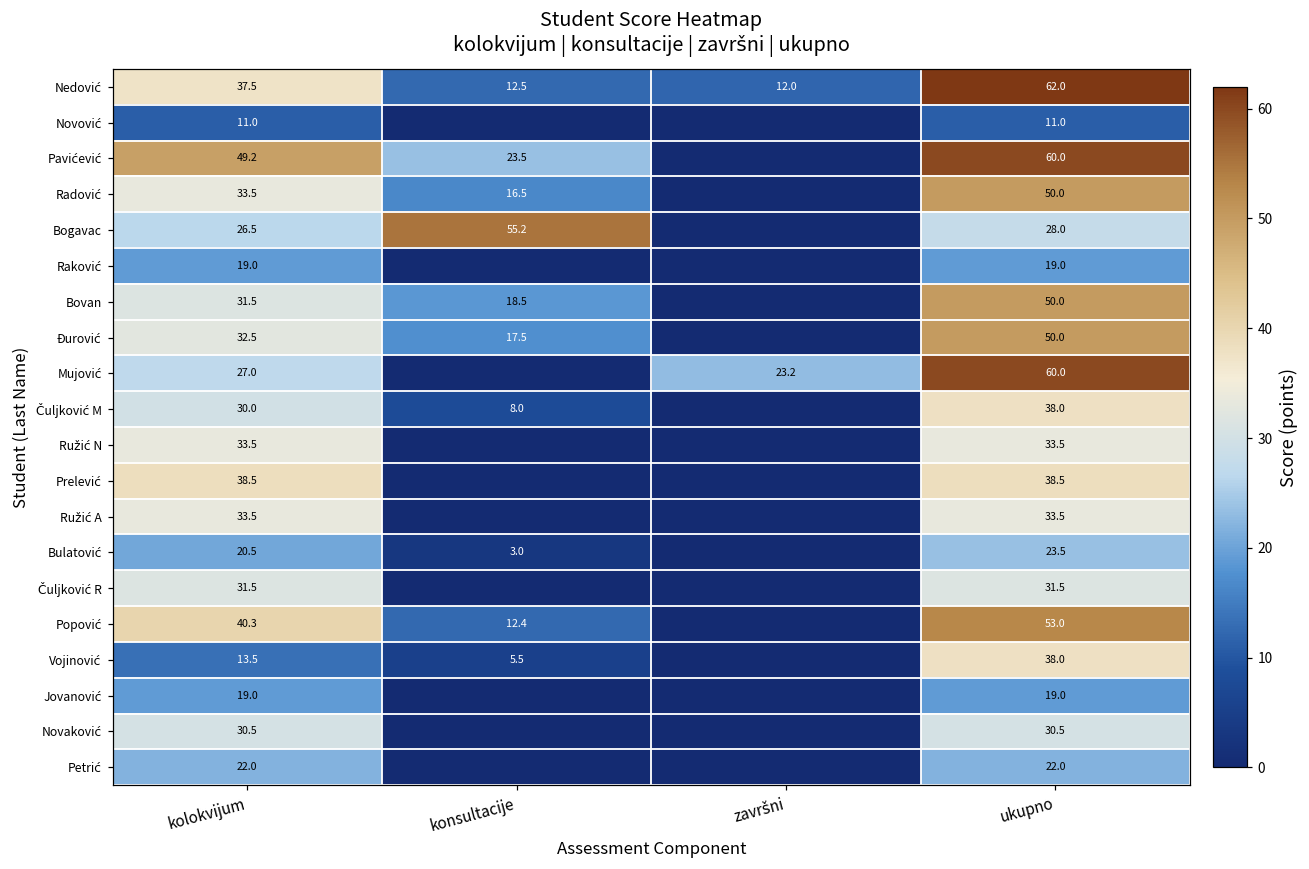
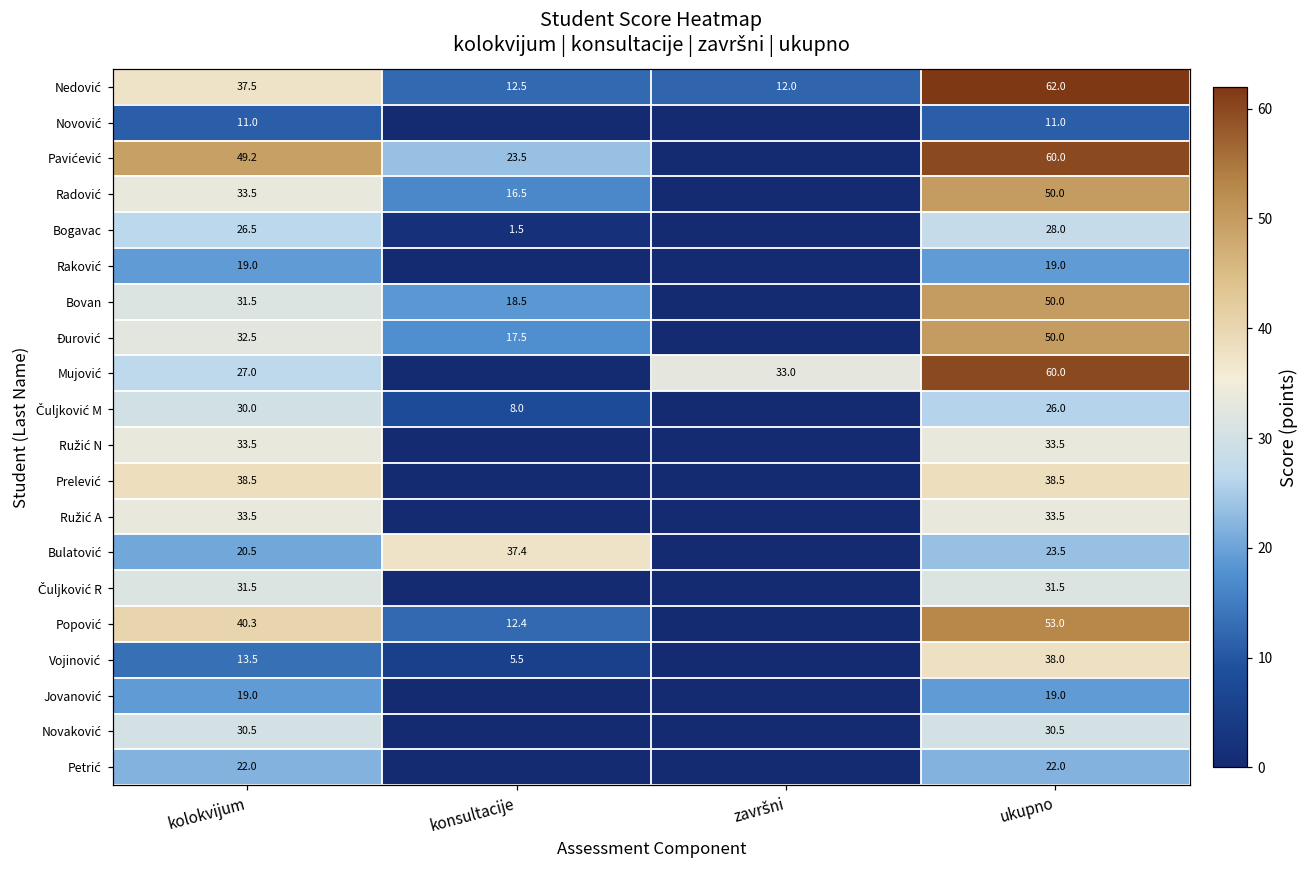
Bogavac, konsultacije: 55.2 -> 1.5
Mujović, završni: 23.2 -> 33.0
Čuljković M, ukupno: 38.0 -> 26.0
Bulatović, konsultacije: 3.0 -> 37.4
